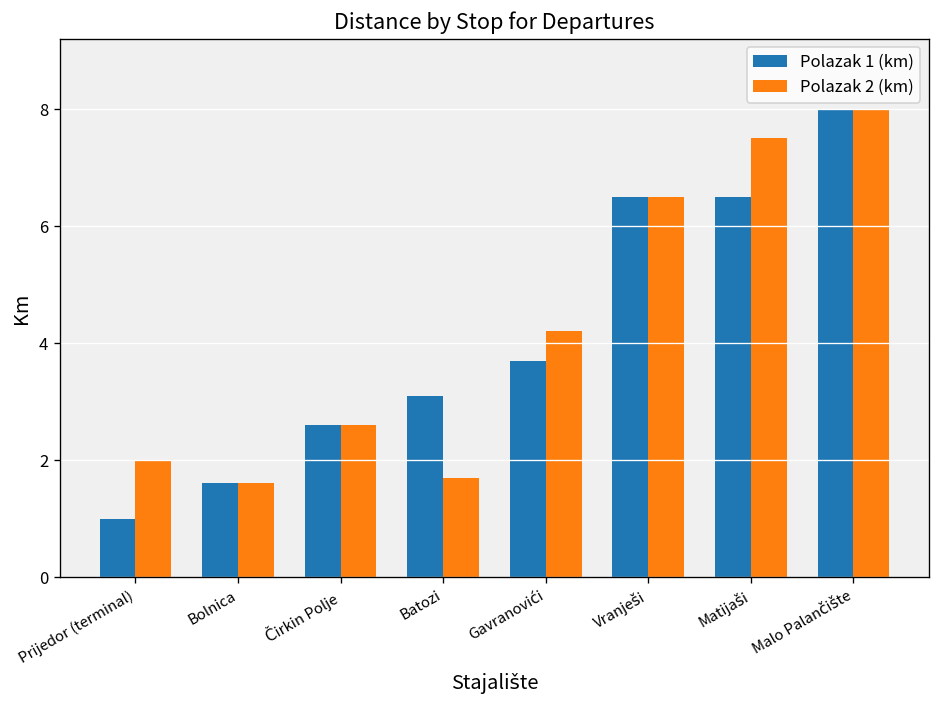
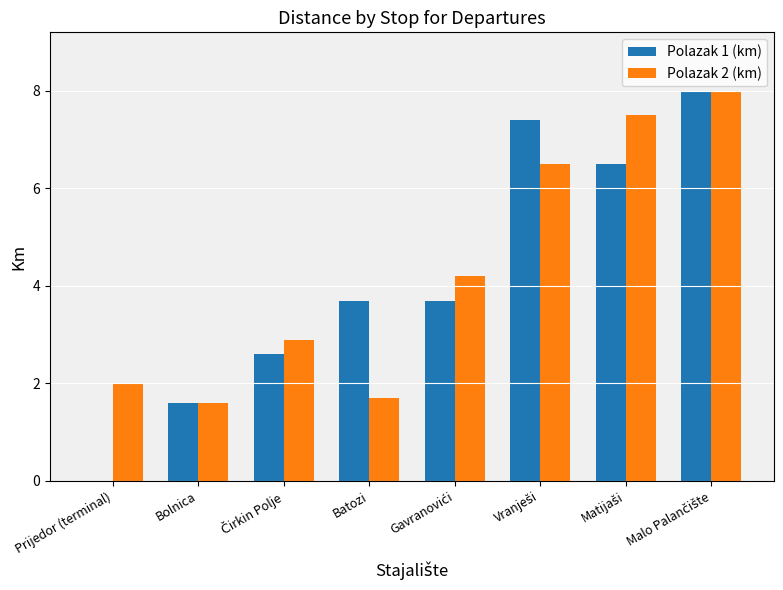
Polazak 1 (km), Prijedor (terminal): 1 -> 0
Polazak 2 (km), Čirkin Polje: 2.6 -> 2.9
Polazak 1 (km), Batozi: 3.1 -> 3.7
Polazak 1 (km), Vranješi: 6.5 -> 7.4
